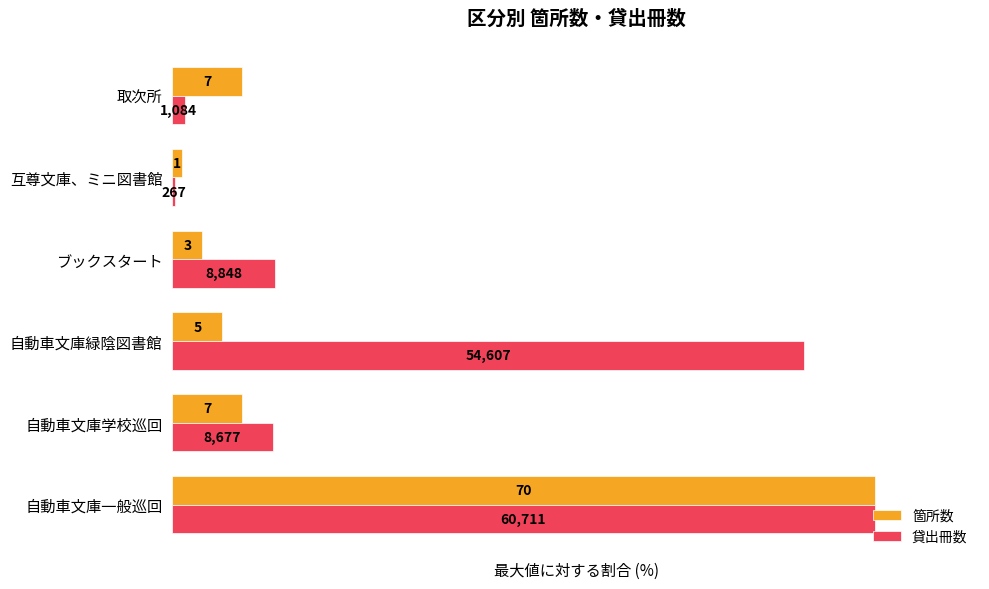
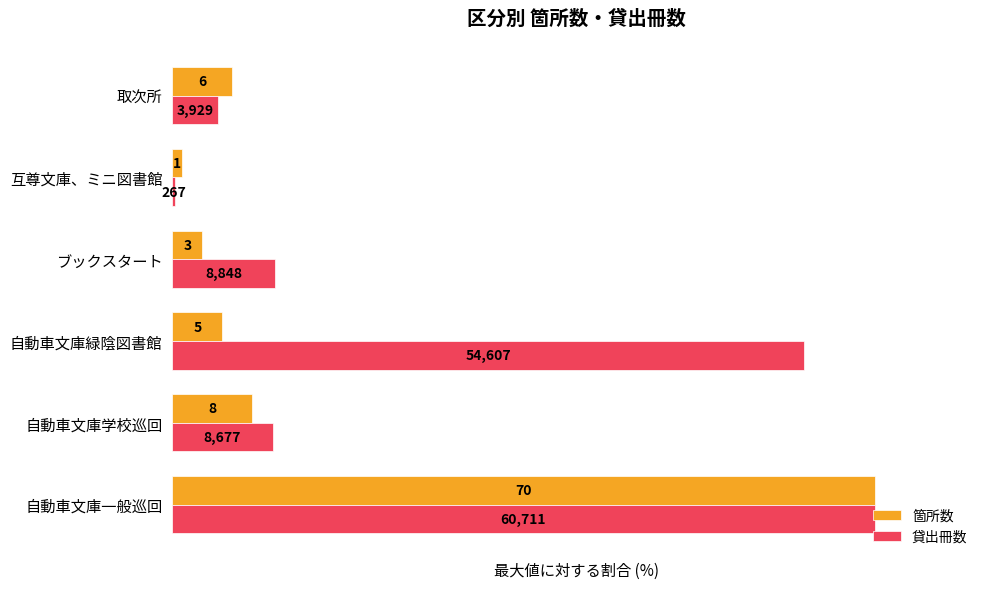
箇所数, 取次所: 7 -> 6
貸出冊数, 取次所: 1,084 -> 3,929
箇所数, 自動車文庫学校巡回: 7 -> 8
